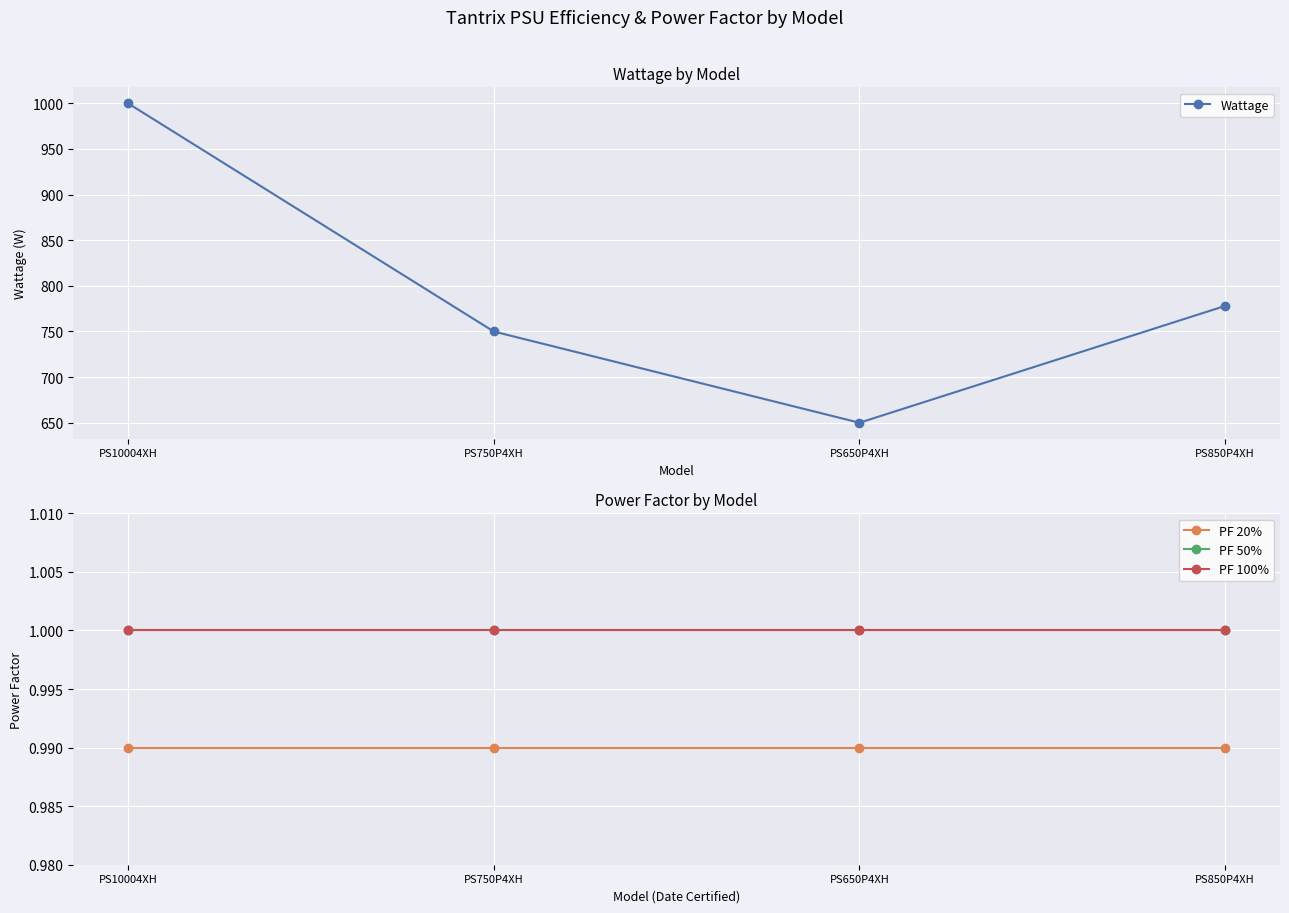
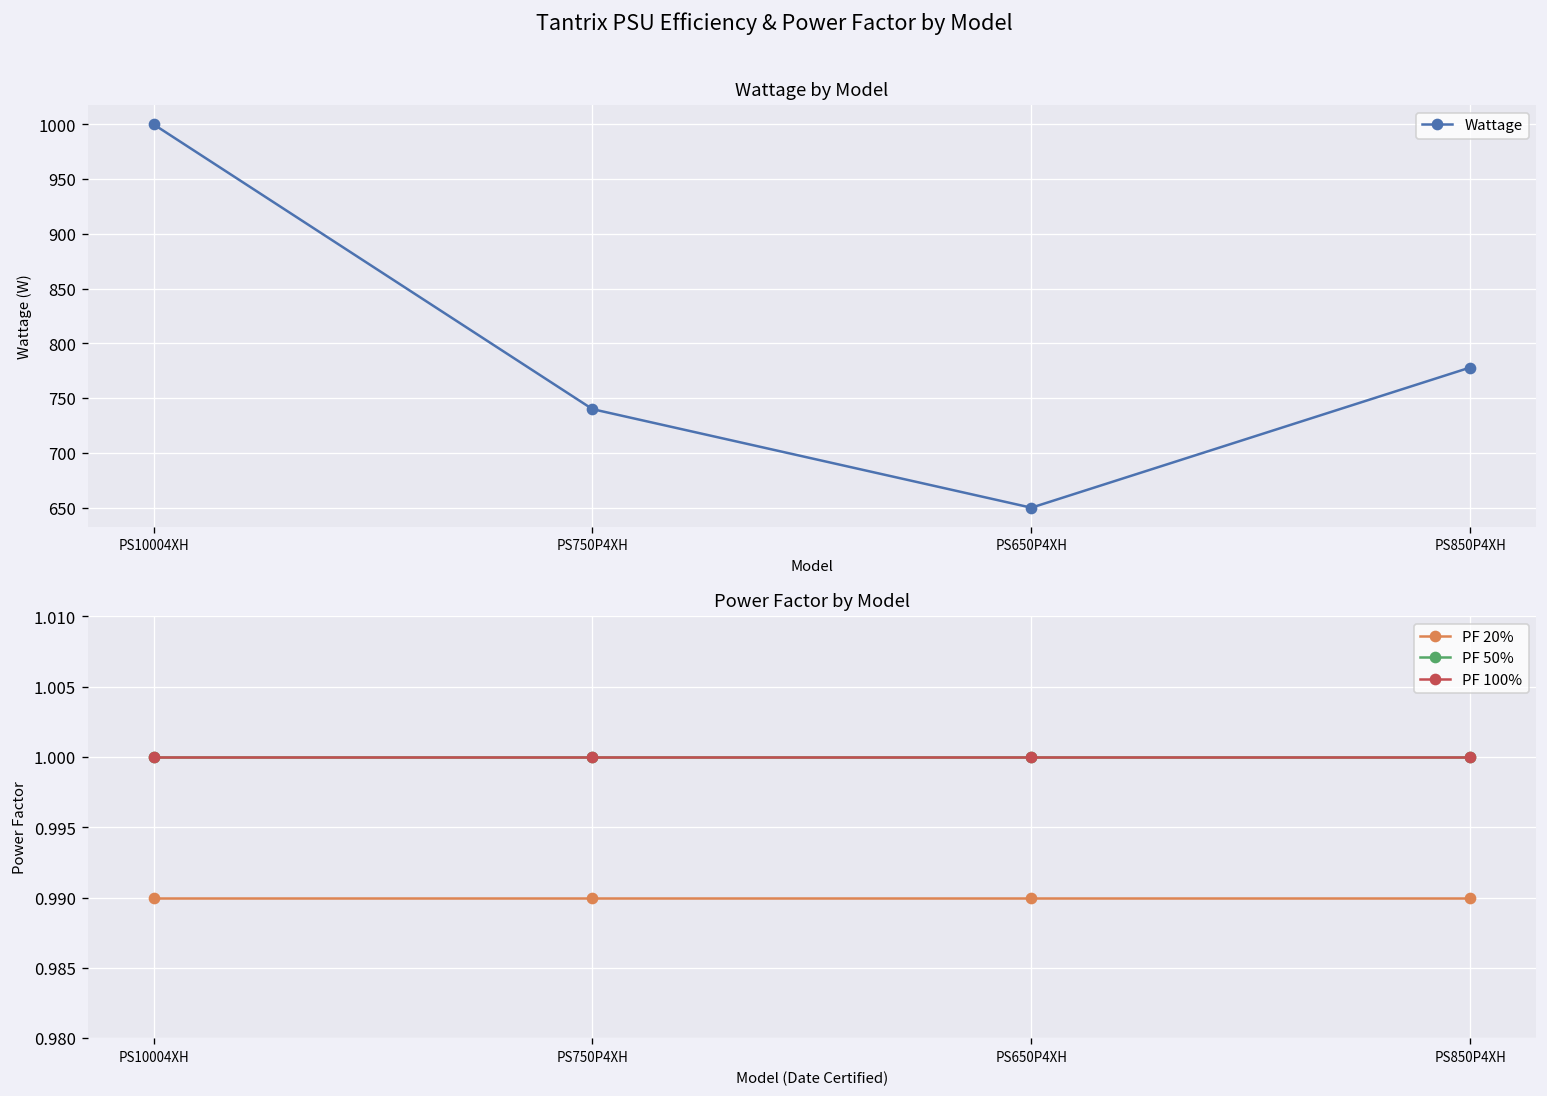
Wattage by Model, PS750P4XH: 750 -> 740
